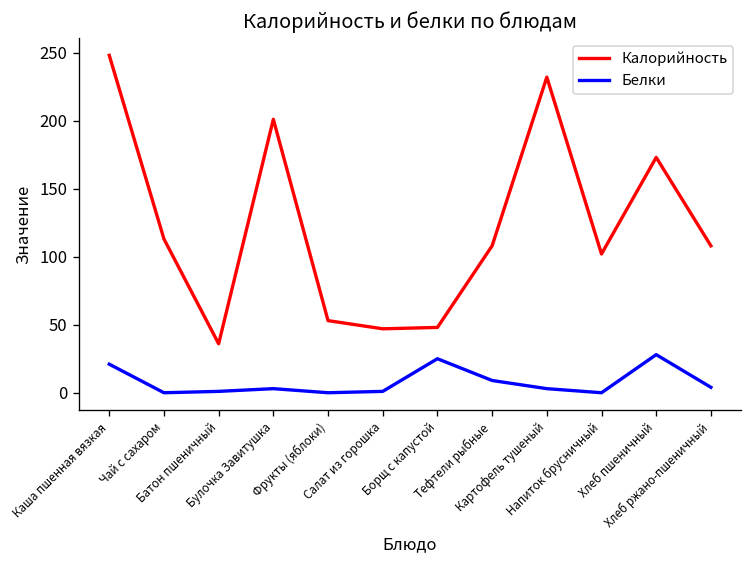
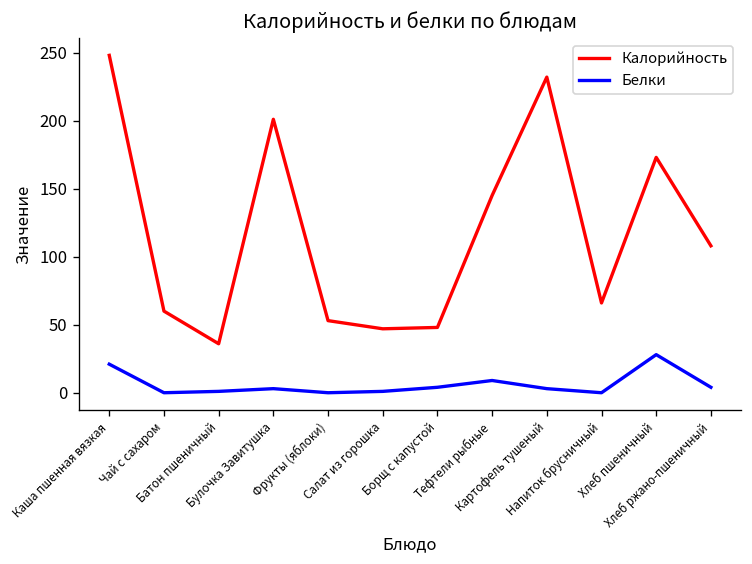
Калорийность, Чай с сахаром: 113 -> 60
Белки, Борщ с капустой: 25 -> 4
Калорийность, Тефтели рыбные: 108 -> 145
Калорийность, Напиток брусничный: 102 -> 66
